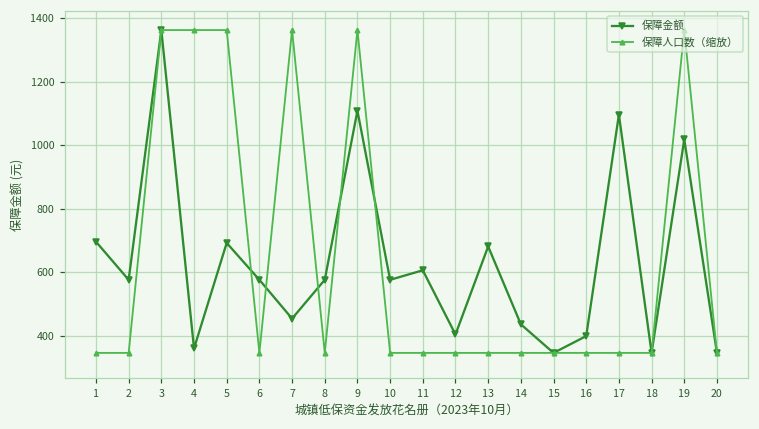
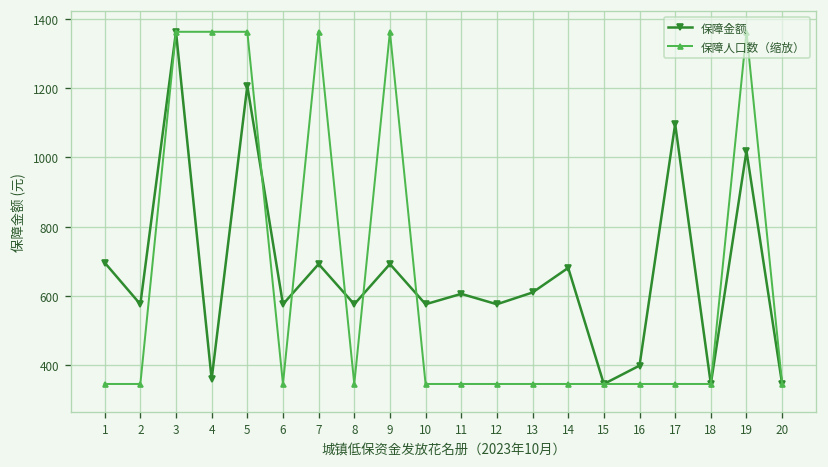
保障金额, 5: 690 -> 1210
保障金额, 7: 450 -> 690
保障金额, 9: 1110 -> 690
保障金额, 12: 400 -> 580
保障金额, 13: 680 -> 610
保障金额, 14: 440 -> 680
